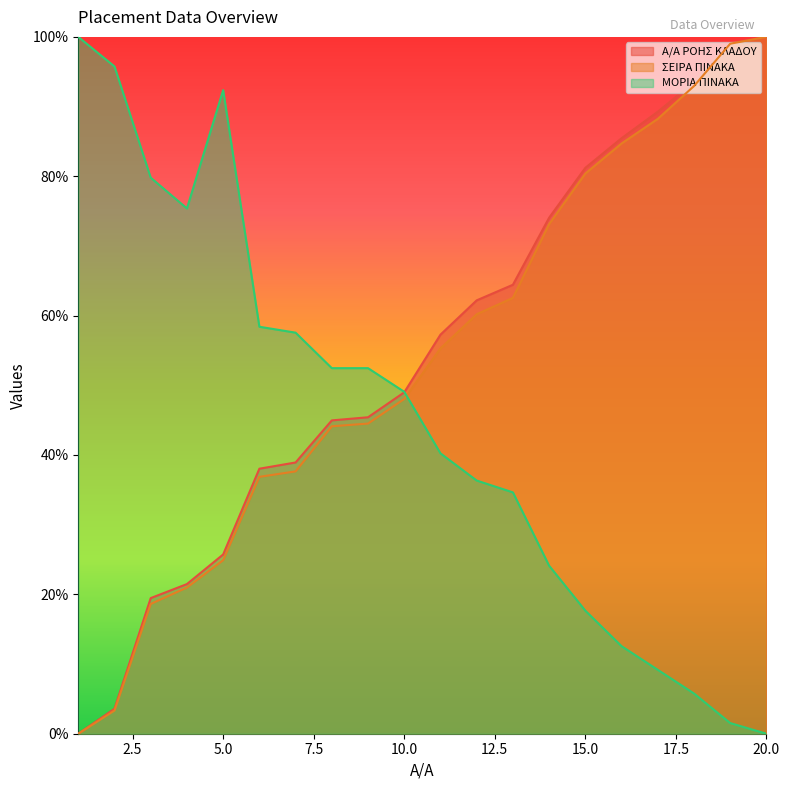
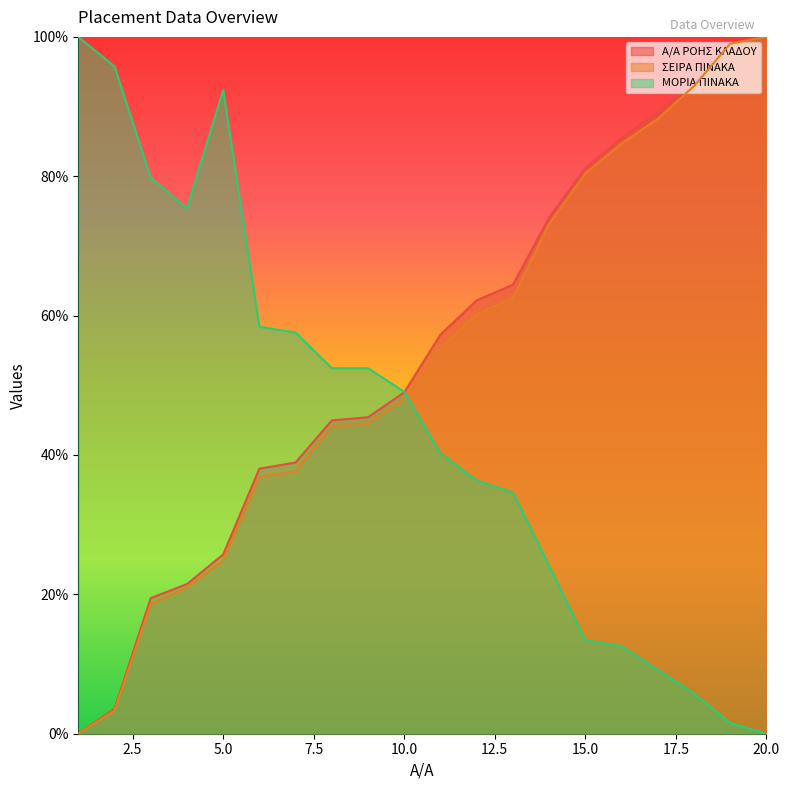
ΜΟΡΙΑ ΠΙΝΑΚΑ, 15.0: 18% -> 13%
